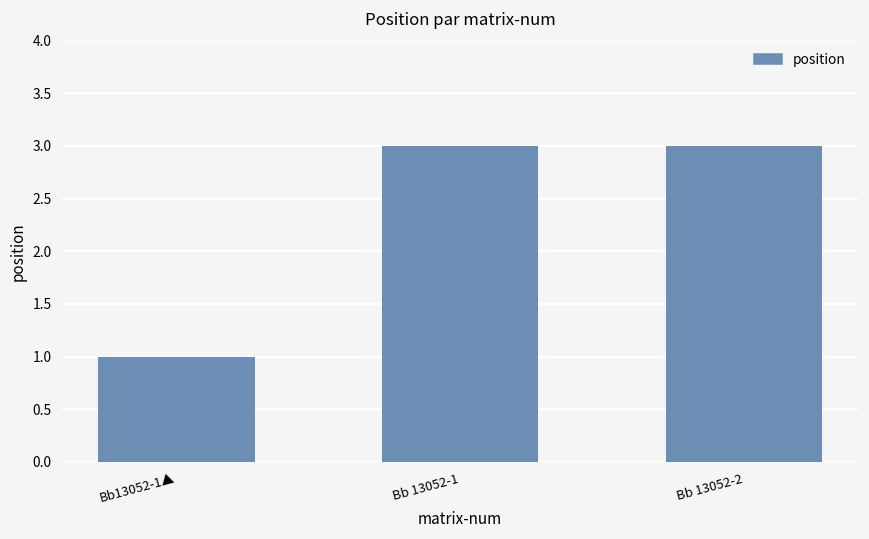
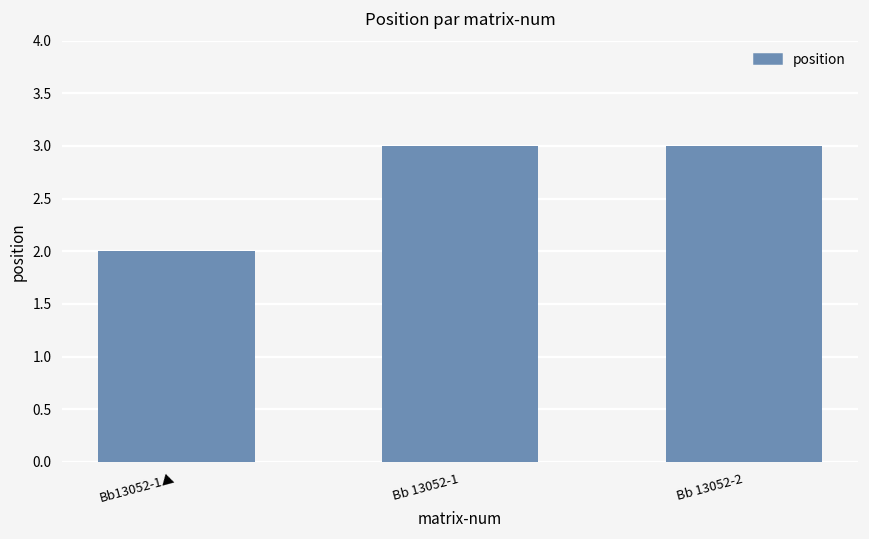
Bb13052-1▲: 1 -> 2
